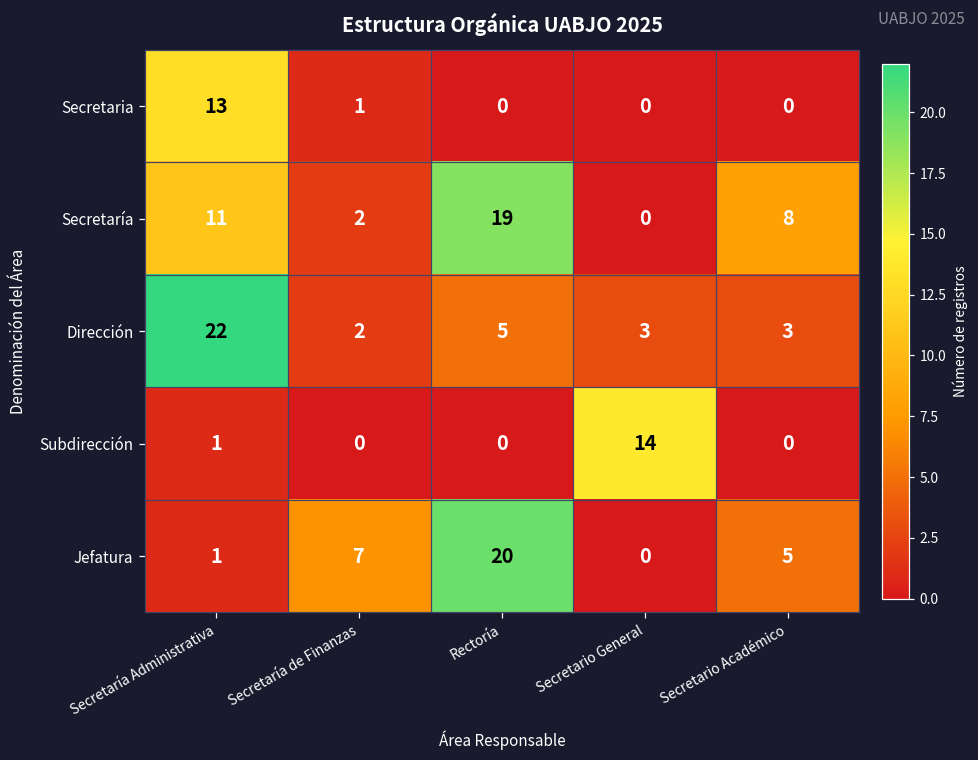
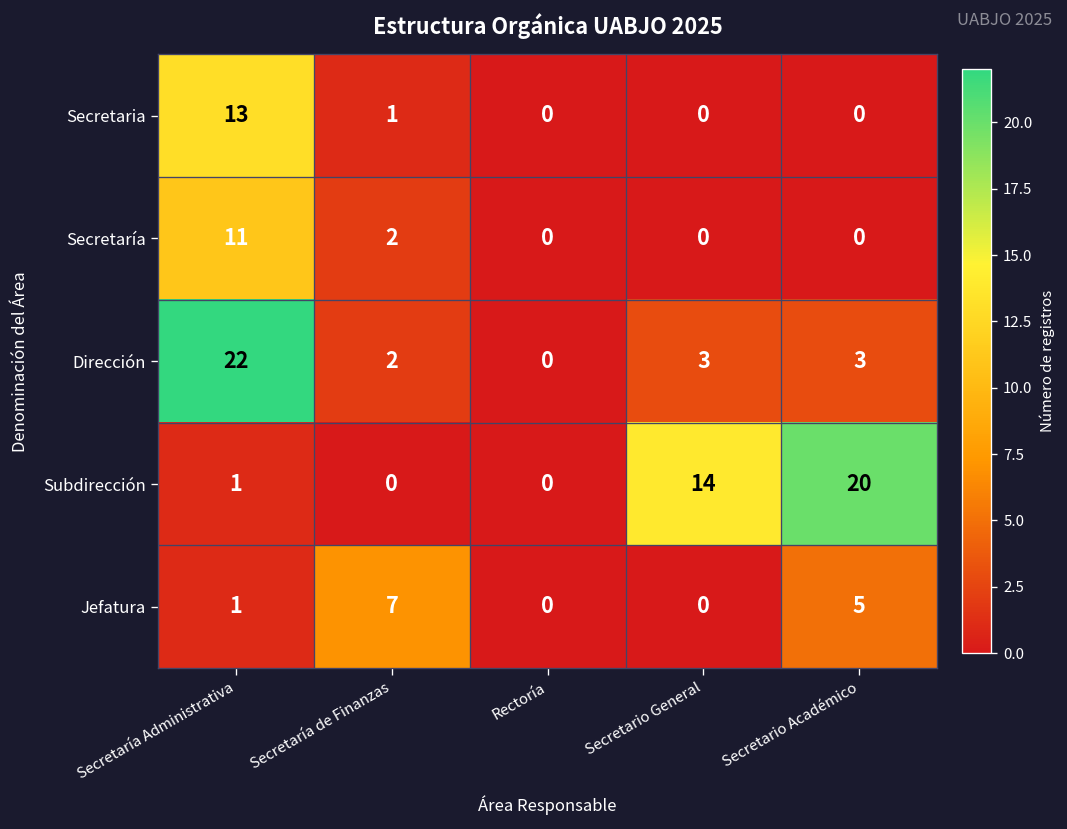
Secretaría, Rectoría: 19 -> 0
Secretaría, Secretario Académico: 8 -> 0
Dirección, Rectoría: 5 -> 0
Subdirección, Secretario Académico: 0 -> 20
Jefatura, Rectoría: 20 -> 0
